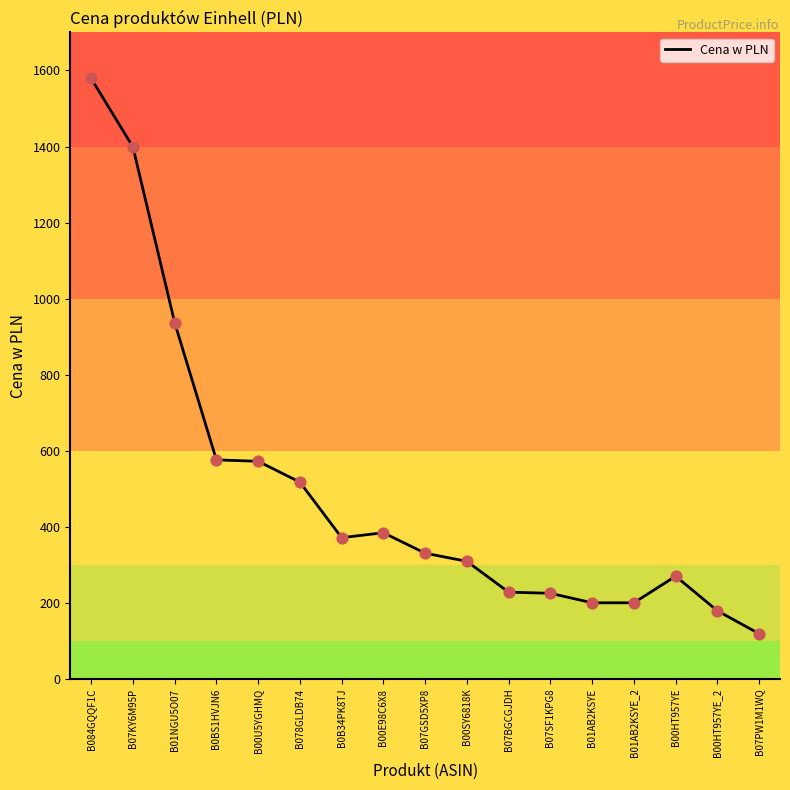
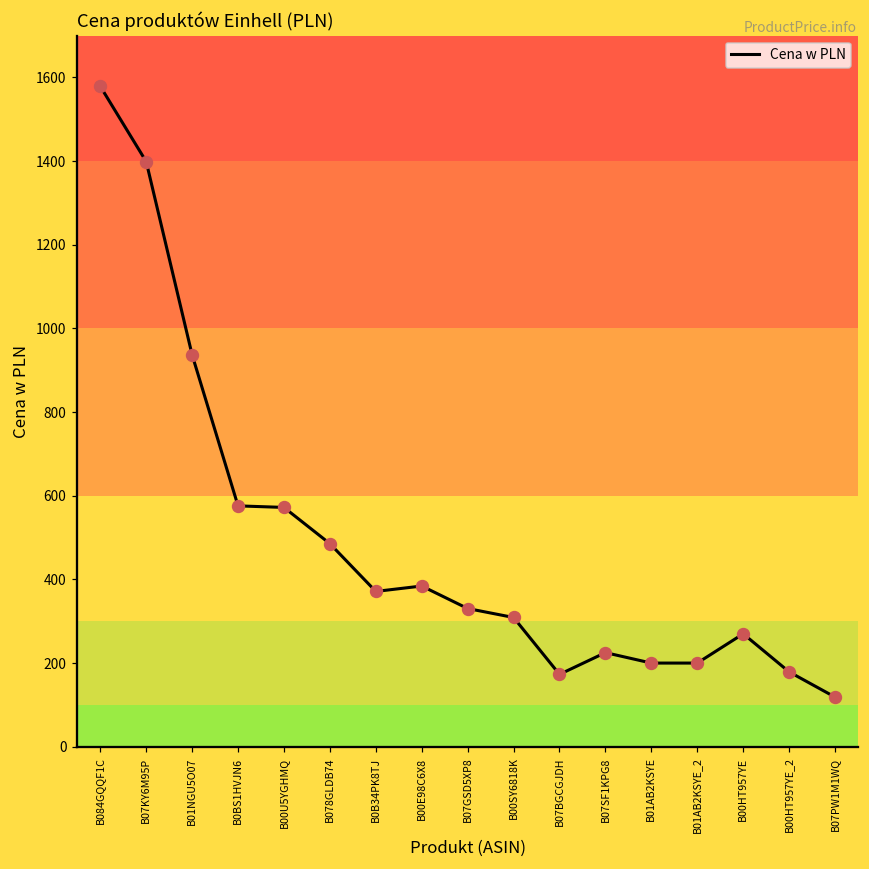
B078GLDB74: 520 -> 490
B07BGCGJDH: 230 -> 170
